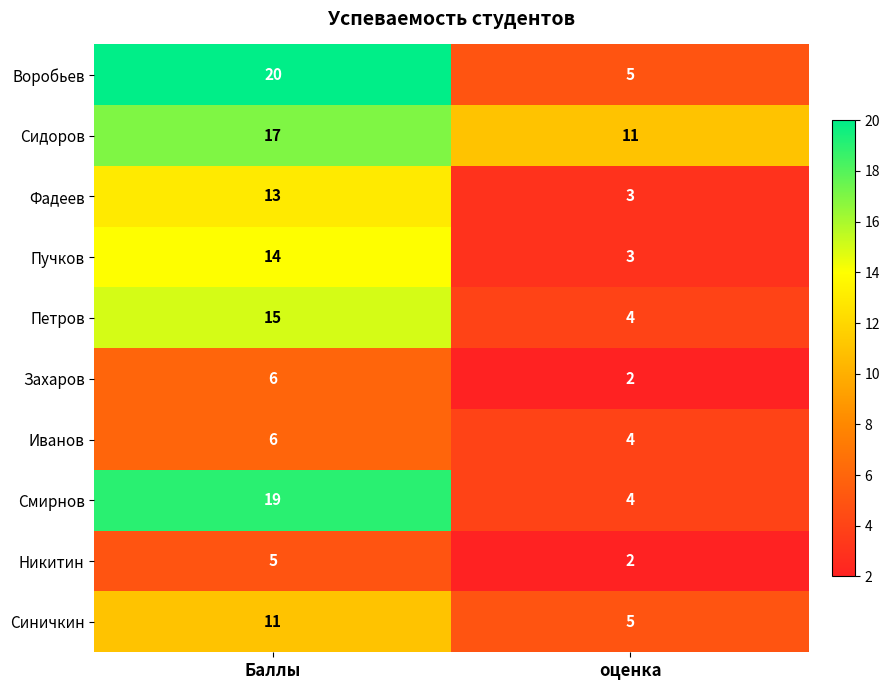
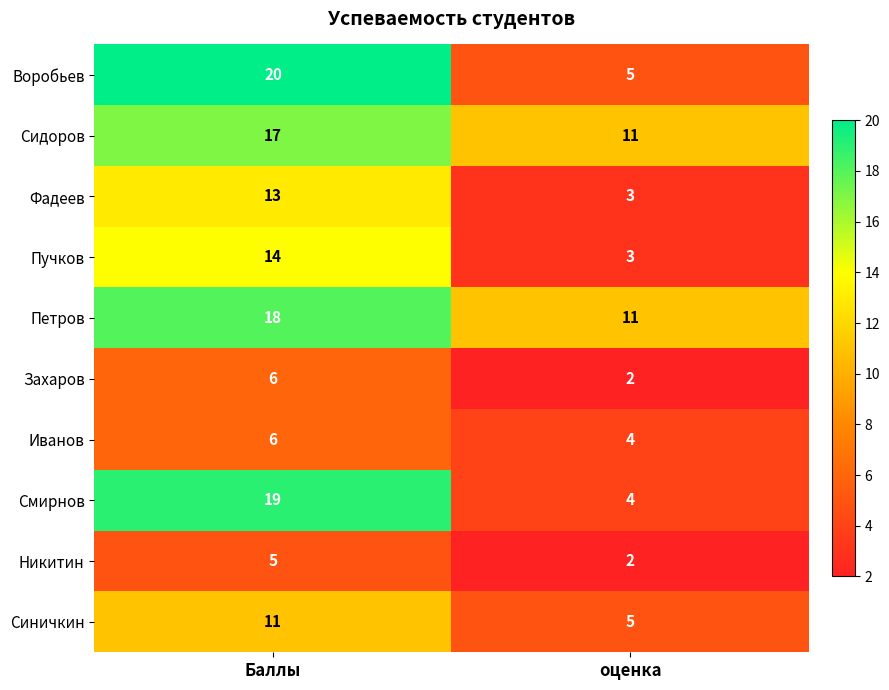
Петров, Баллы: 15 -> 18
Петров, оценка: 4 -> 11
